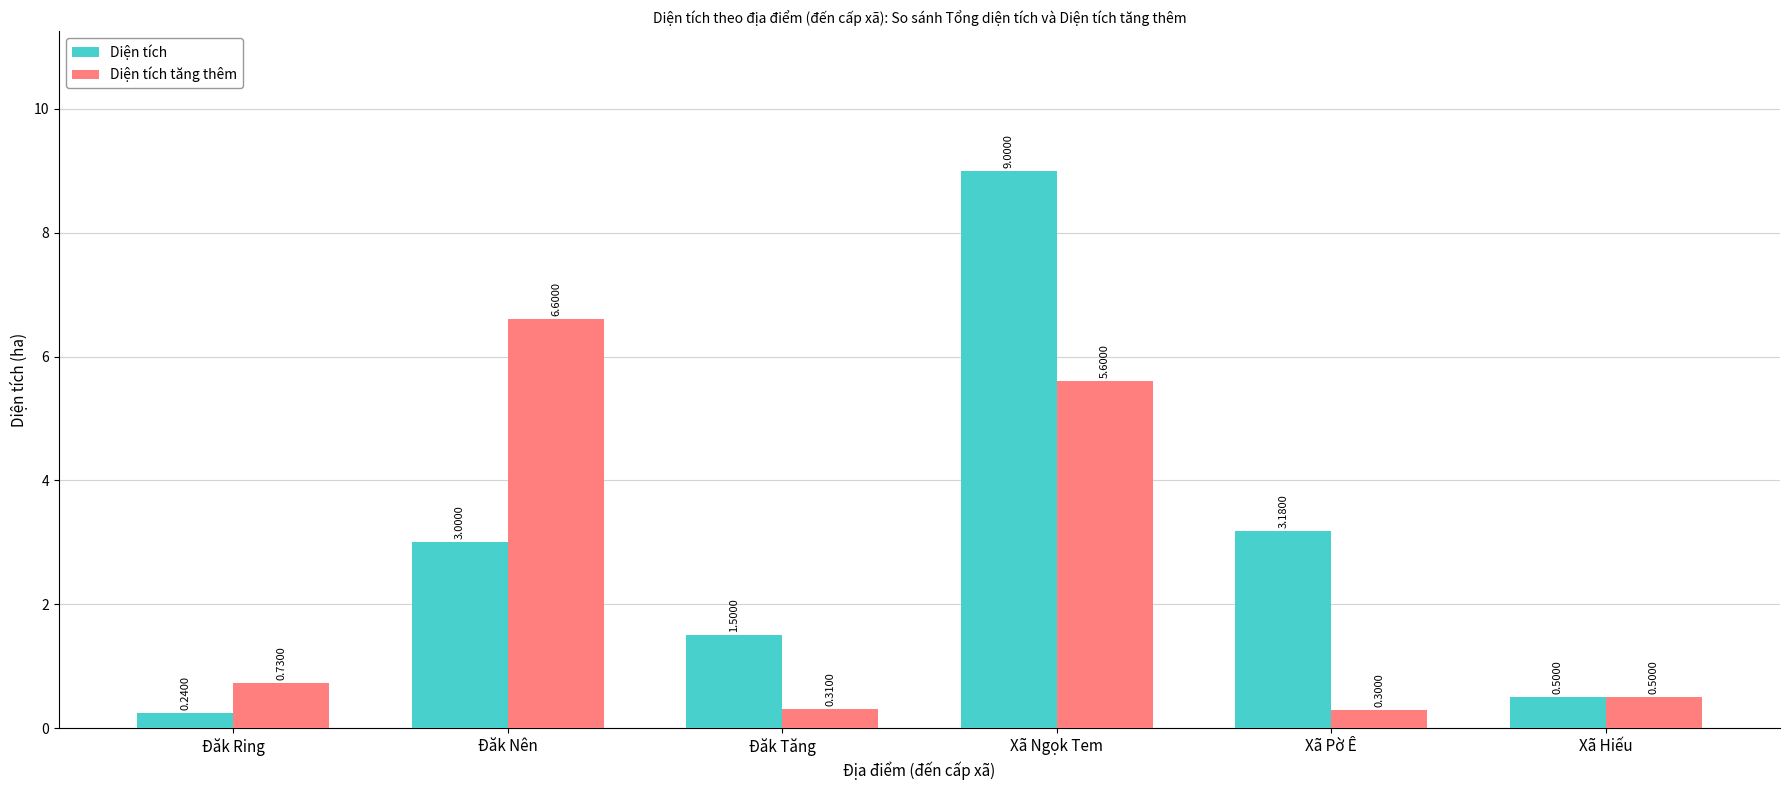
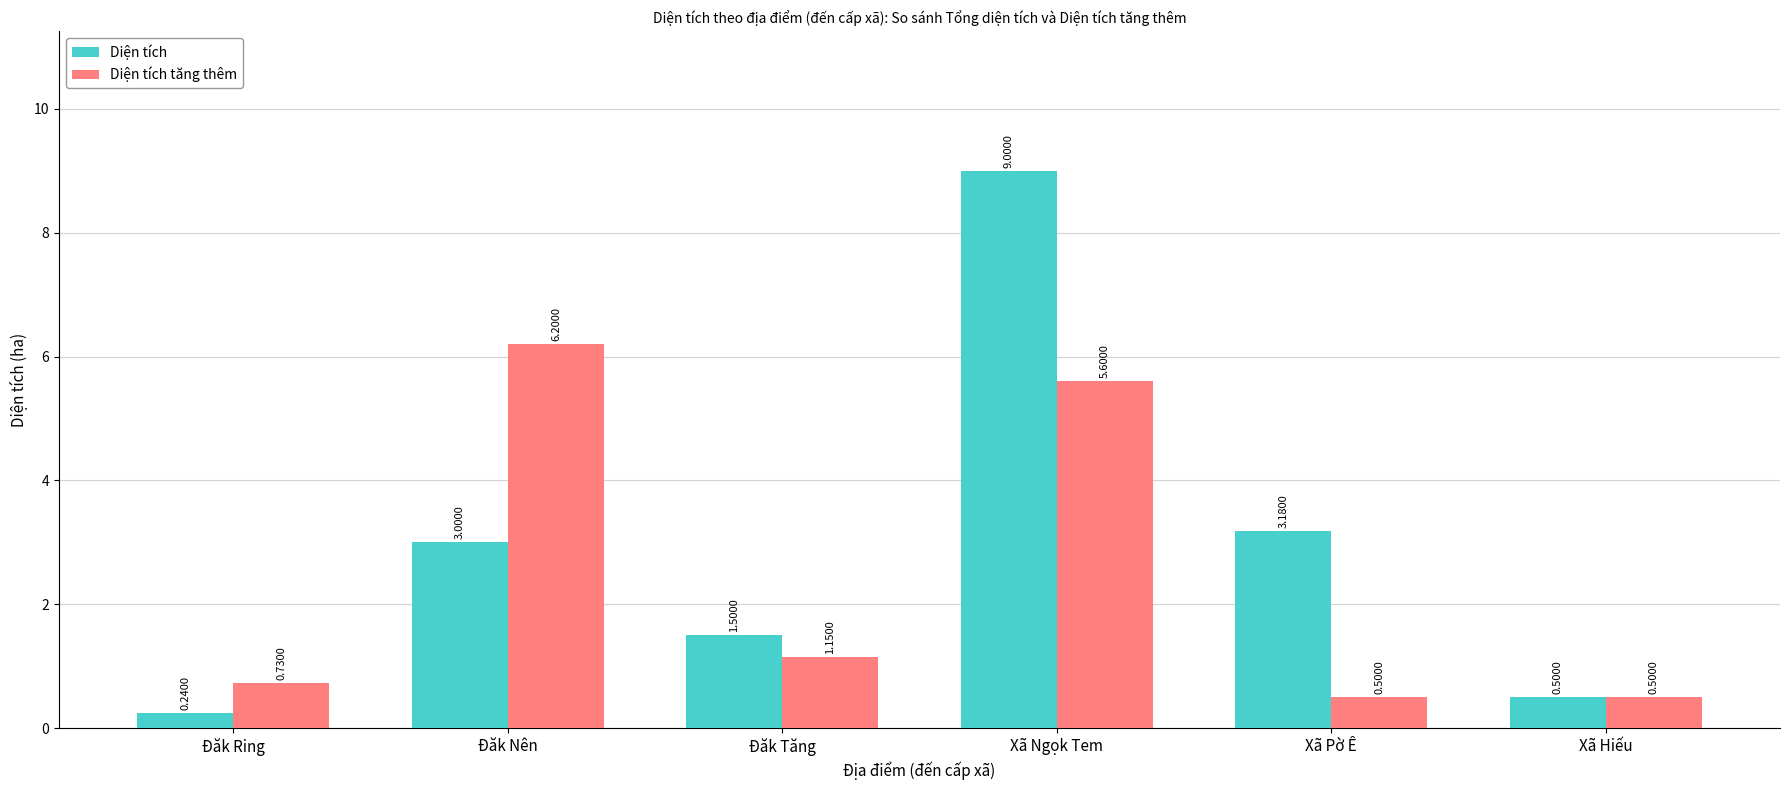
Diện tích tăng thêm, Đăk Nên: 6.6000 -> 6.2000
Diện tích tăng thêm, Đăk Tăng: 0.3100 -> 1.1500
Diện tích tăng thêm, Xã Pờ Ê: 0.3000 -> 0.5000
